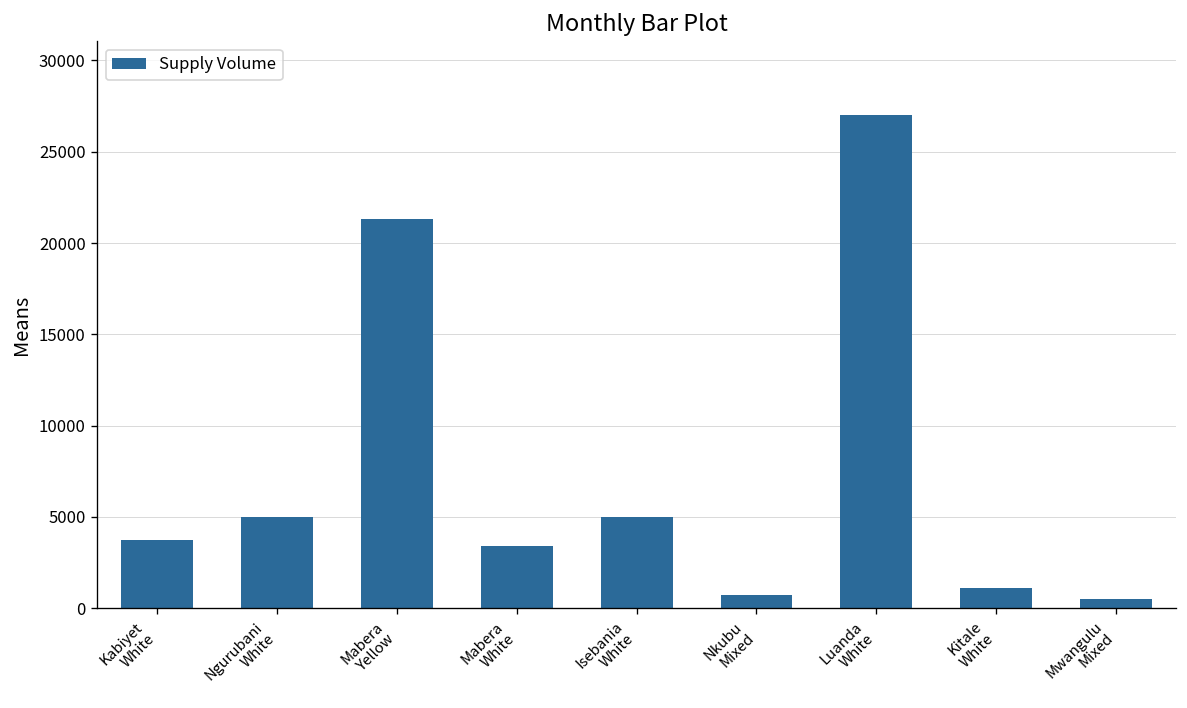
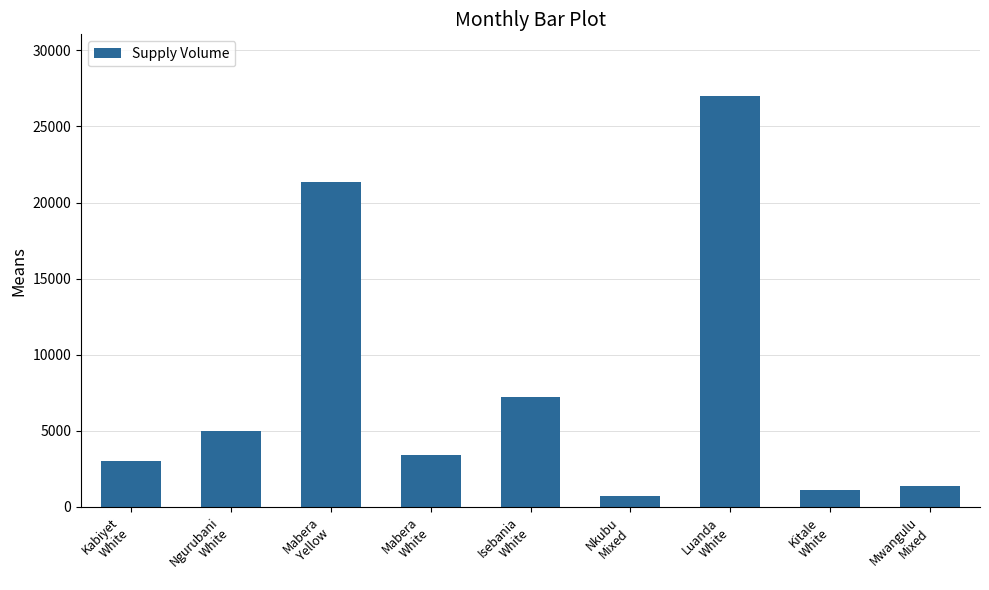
Kabiyet White: 3800 -> 3000
Isebania White: 5000 -> 7200
Mwangulu Mixed: 500 -> 1300
